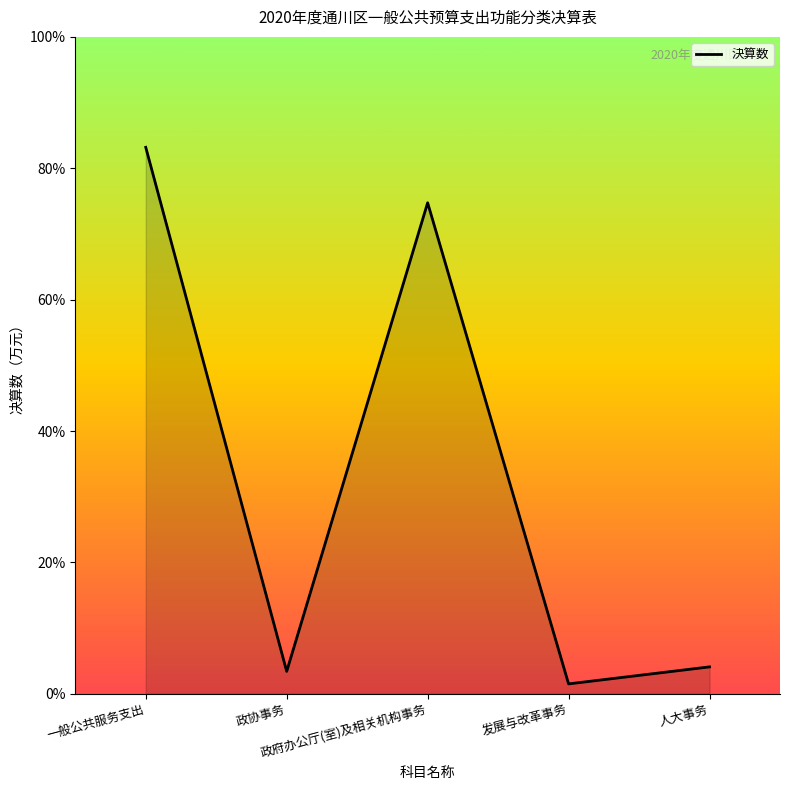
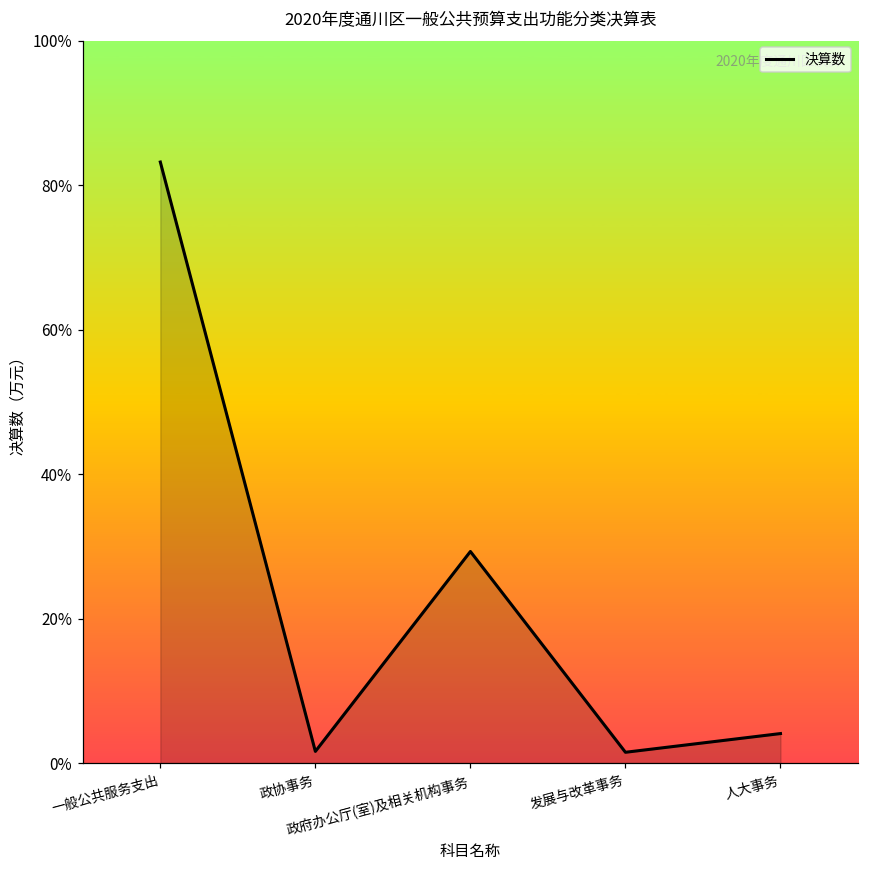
政协事务: 3% -> 2%
政府办公厅(室)及相关机构事务: 75% -> 29%
